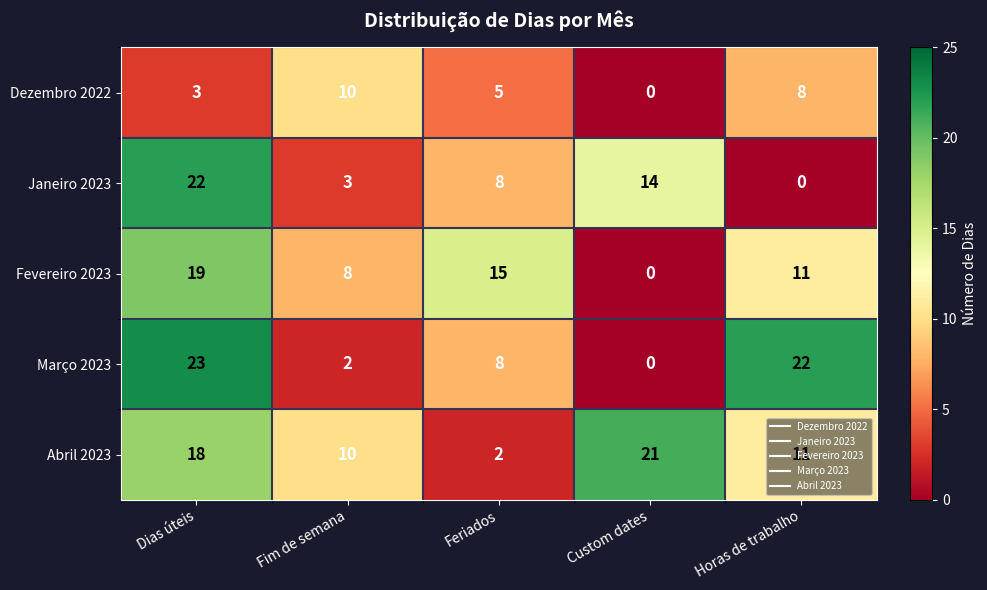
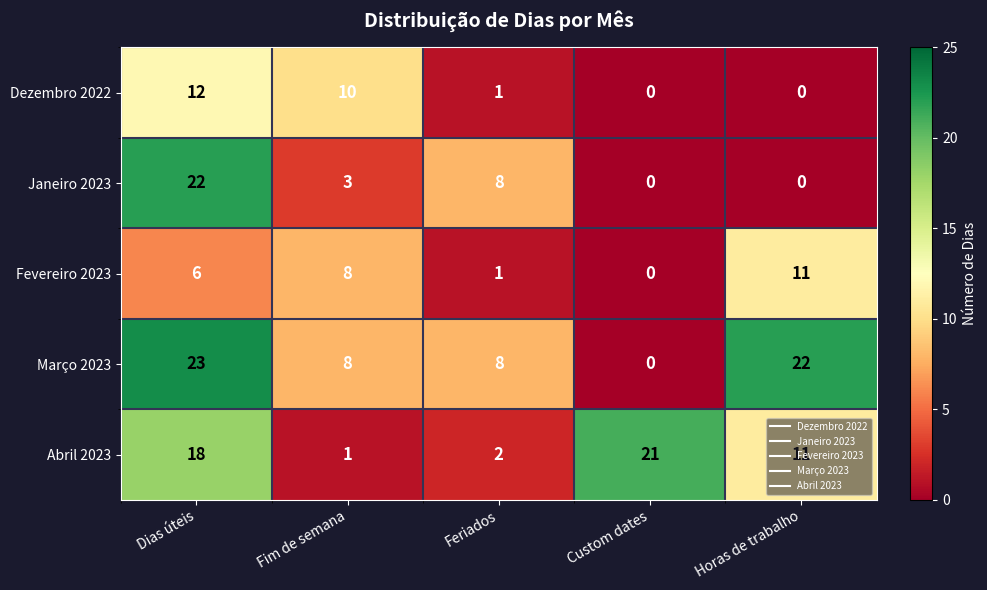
Dezembro 2022, Dias úteis: 3 -> 12
Dezembro 2022, Feriados: 5 -> 1
Dezembro 2022, Horas de trabalho: 8 -> 0
Janeiro 2023, Custom dates: 14 -> 0
Fevereiro 2023, Dias úteis: 19 -> 6
Fevereiro 2023, Feriados: 15 -> 1
Março 2023, Fim de semana: 2 -> 8
Abril 2023, Fim de semana: 10 -> 1
